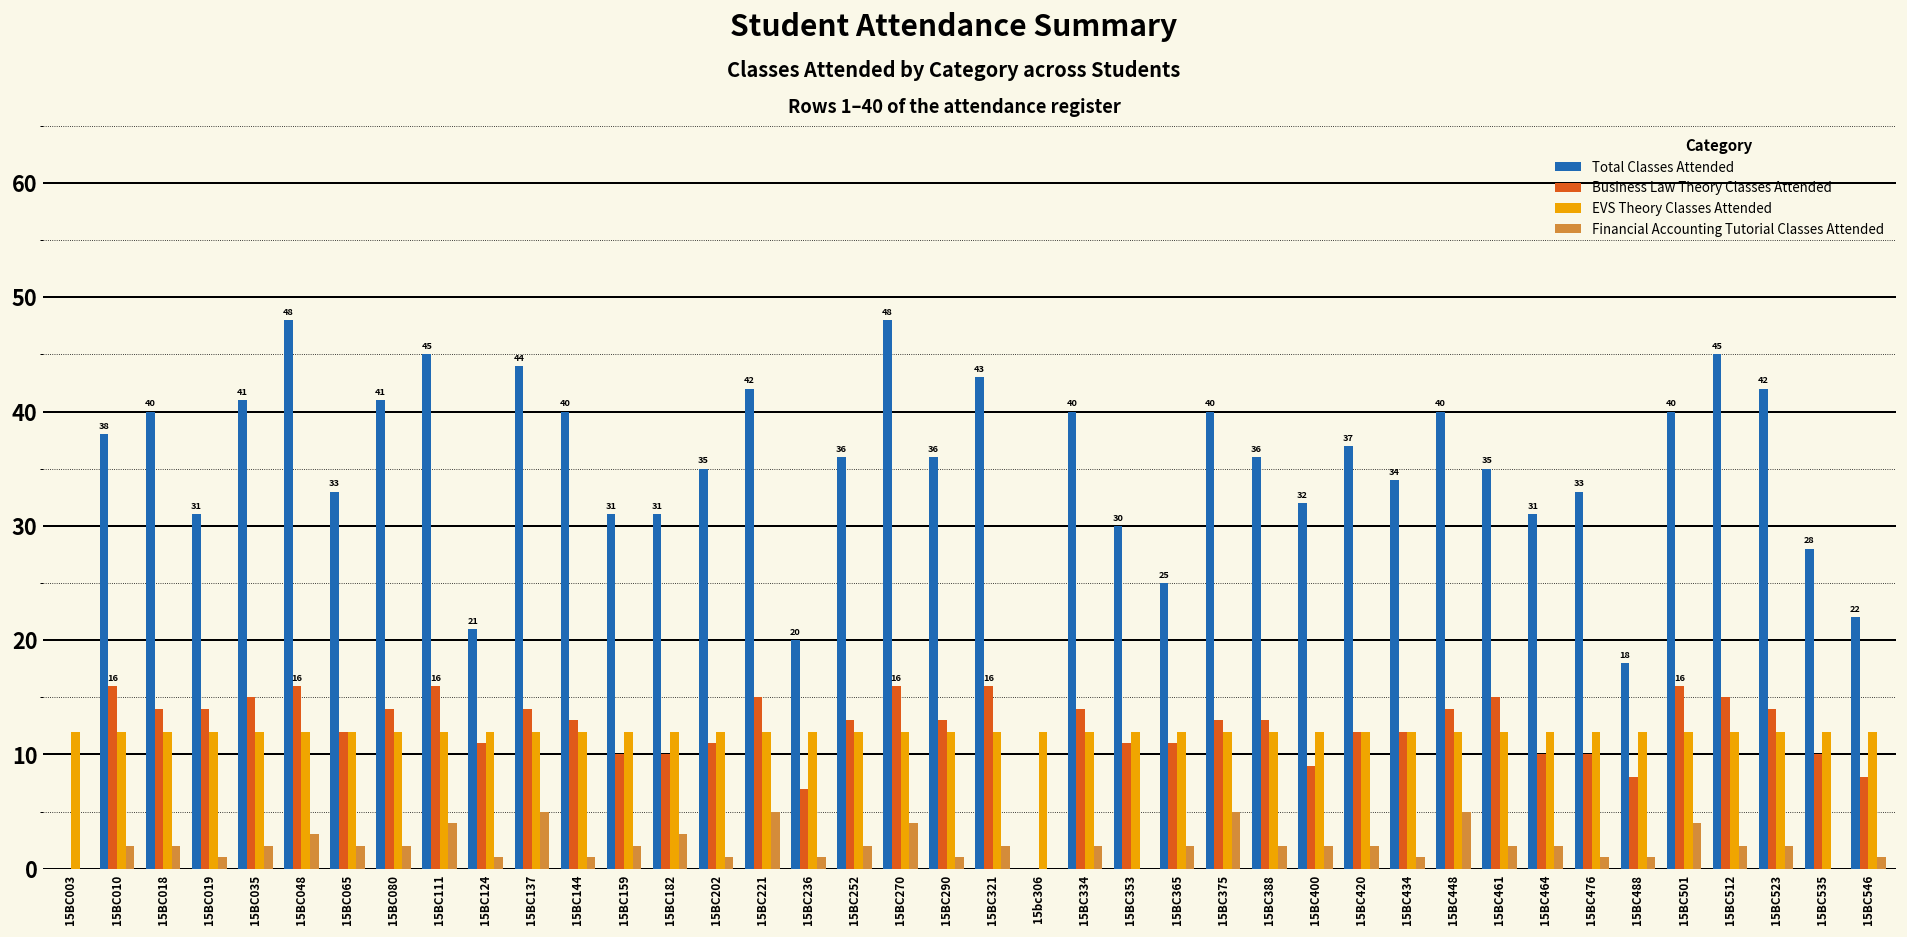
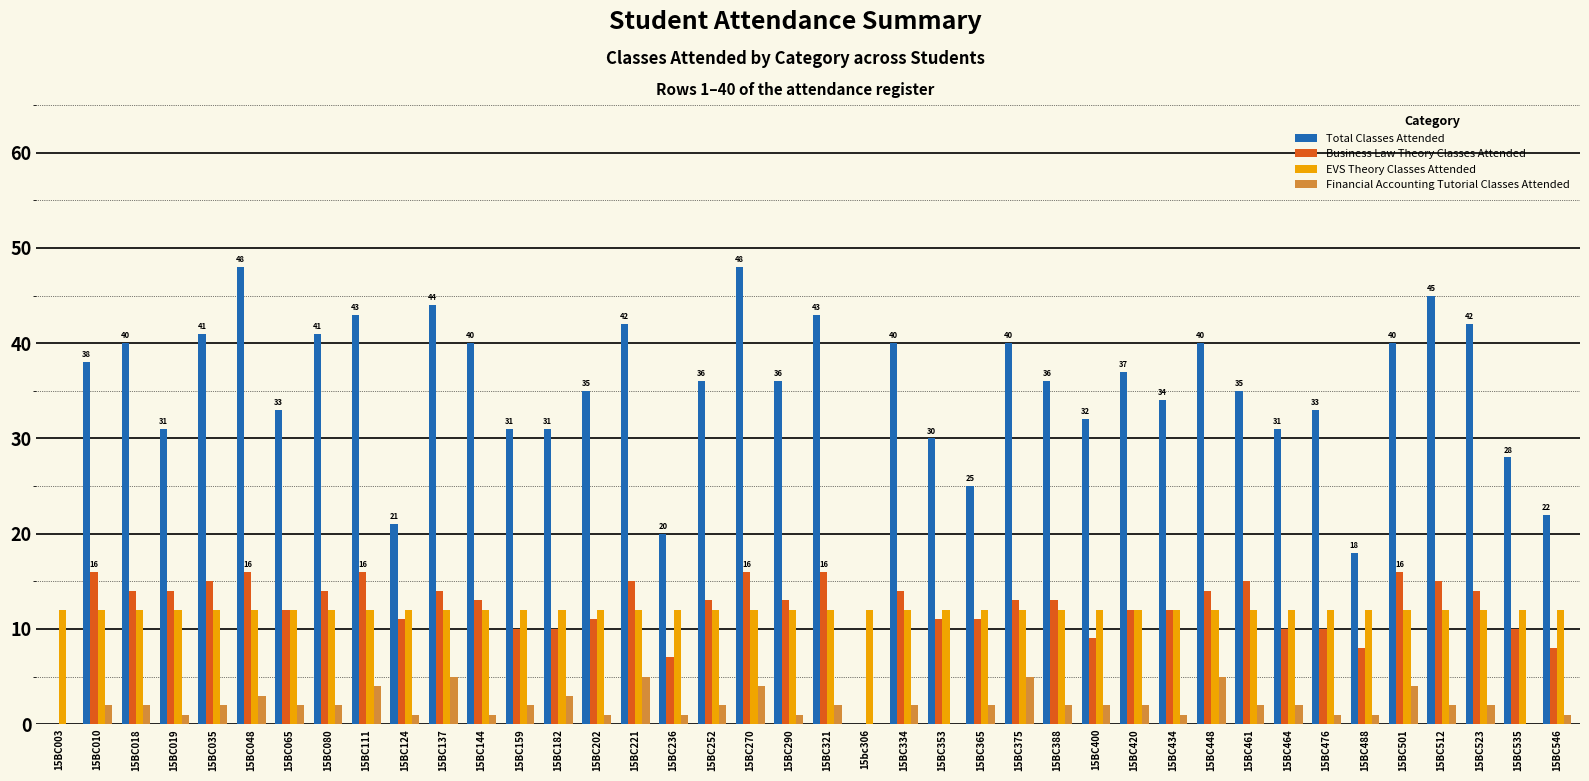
Total Classes Attended, 15BC111: 45 -> 43
